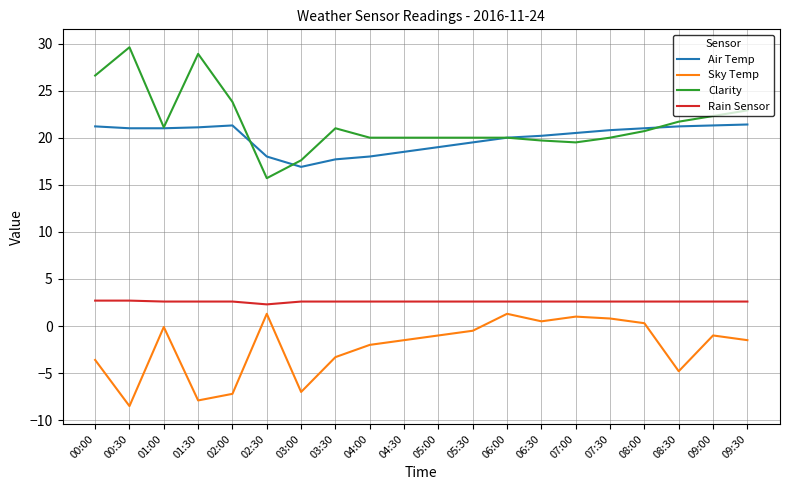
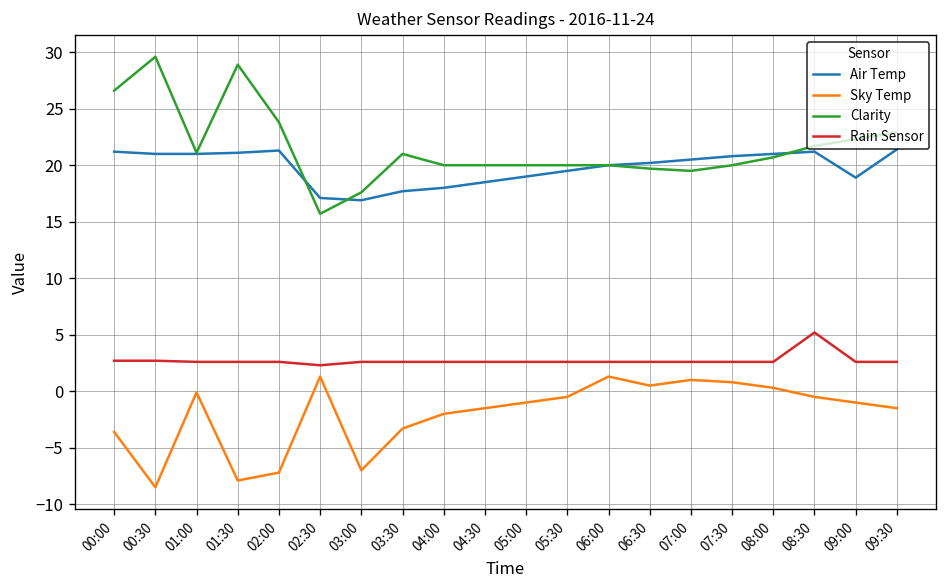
Air Temp, 02:30: 18 -> 17
Sky Temp, 08:30: -5 -> -1
Rain Sensor, 08:30: 3 -> 5
Air Temp, 09:00: 21 -> 19
